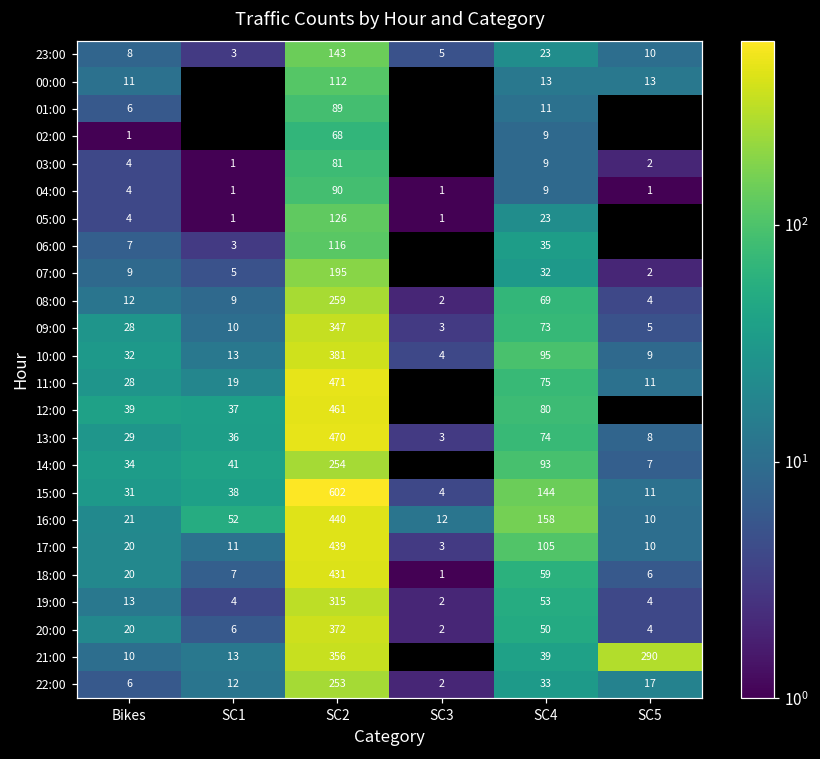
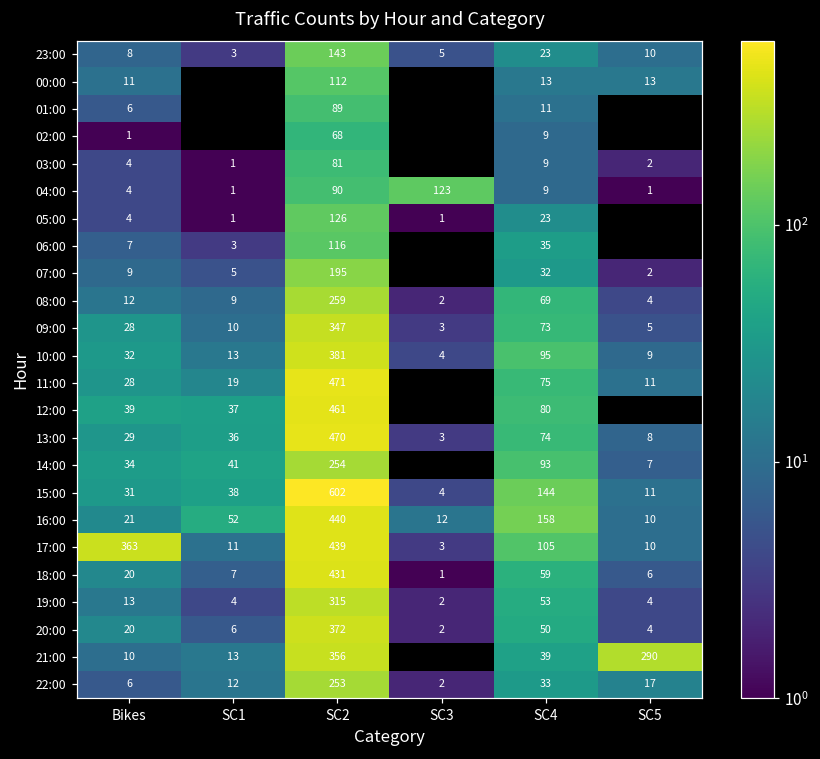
04:00, SC3: 1 -> 123
17:00, Bikes: 20 -> 363
